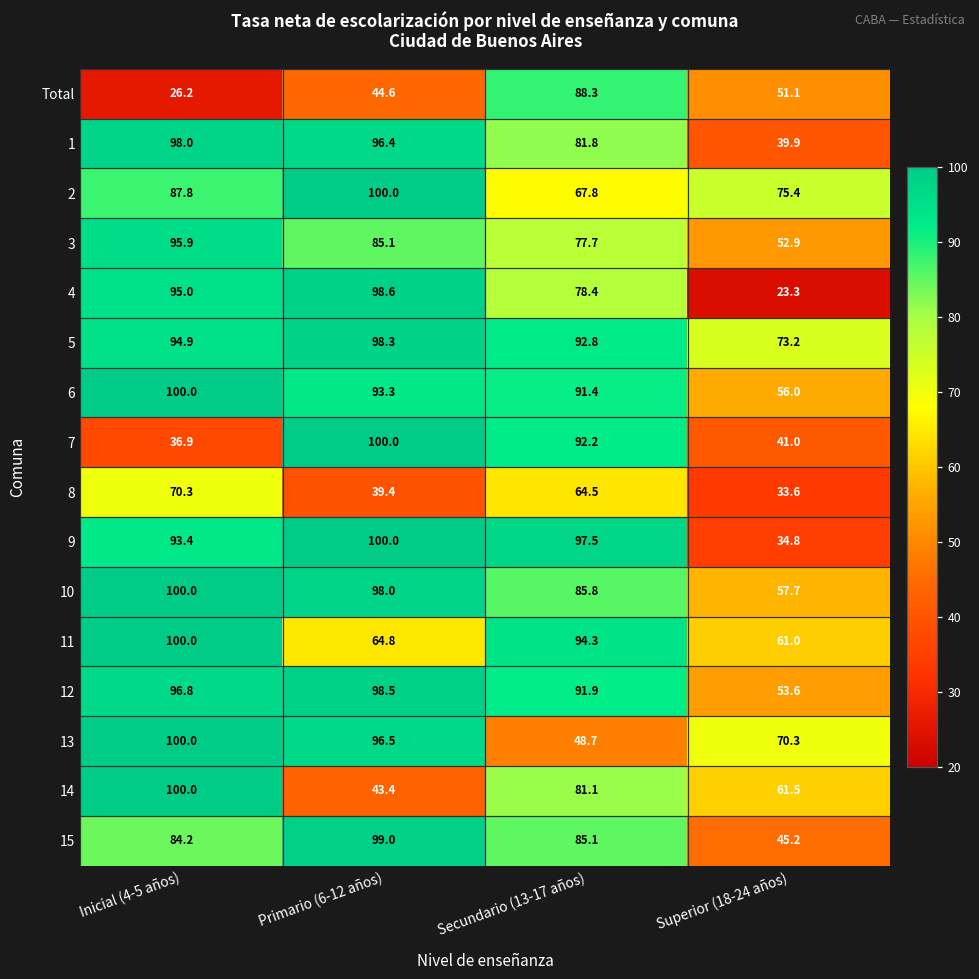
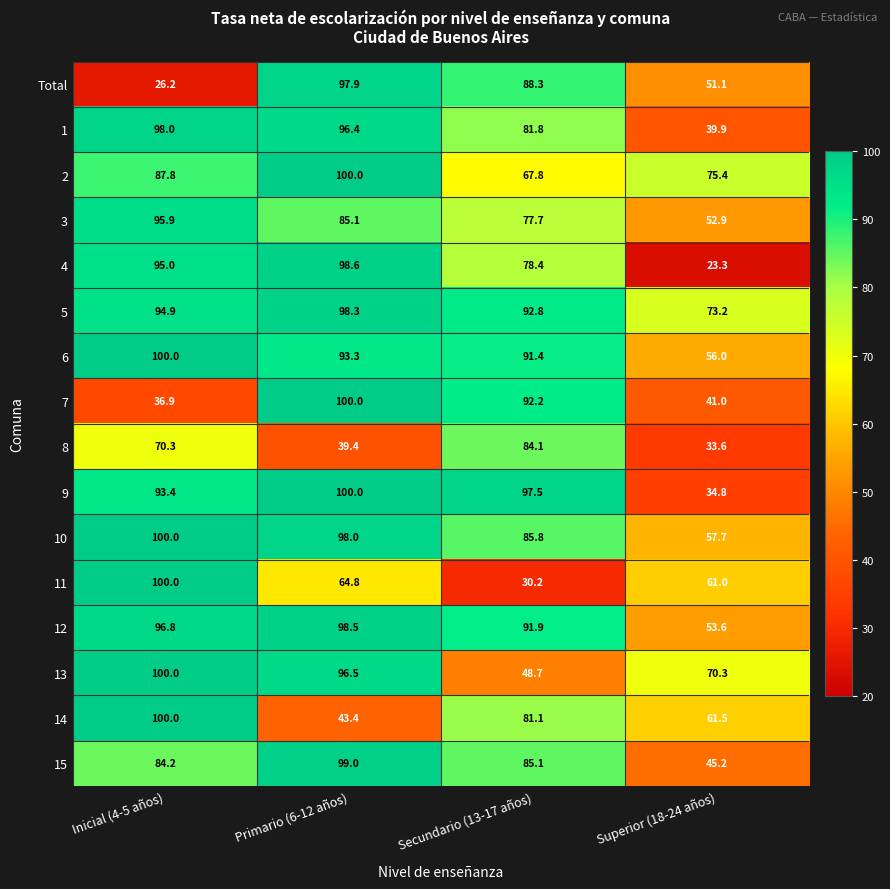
Total, Primario (6-12 años): 44.6 -> 97.9
8, Secundario (13-17 años): 64.5 -> 84.1
11, Secundario (13-17 años): 94.3 -> 30.2
